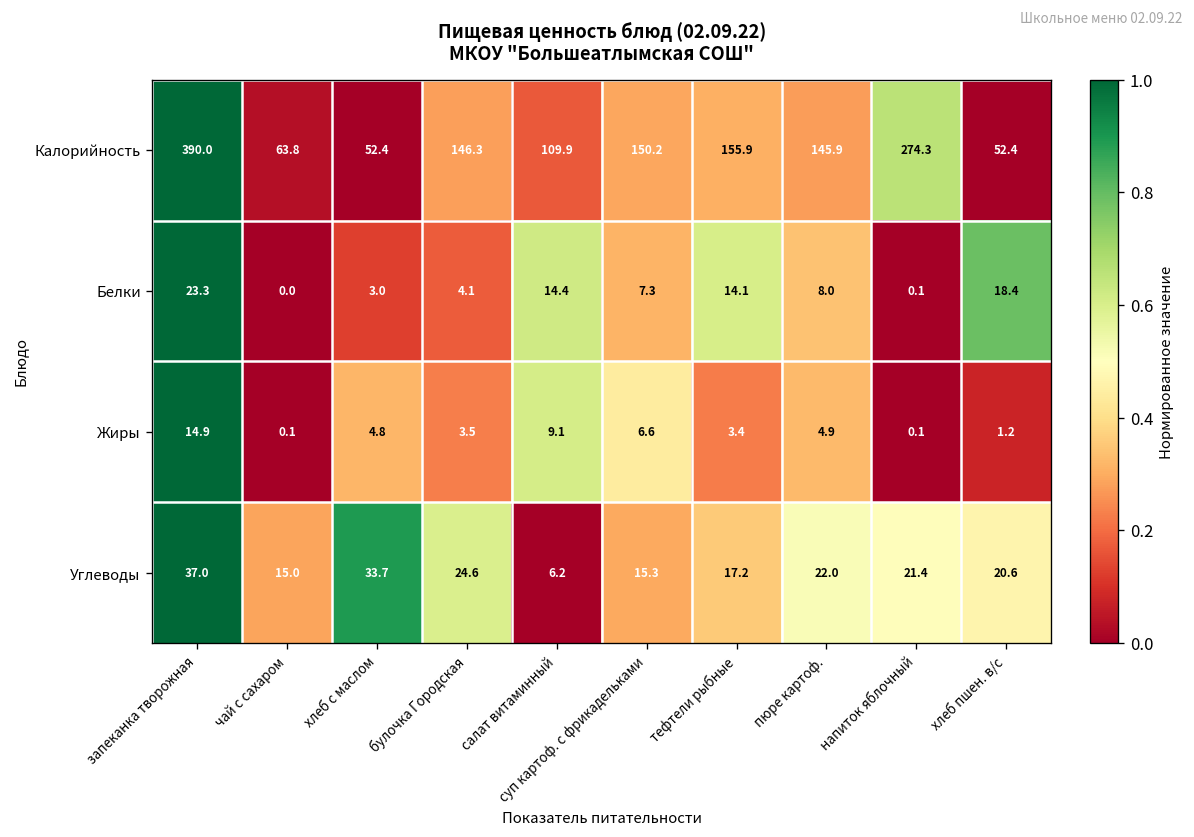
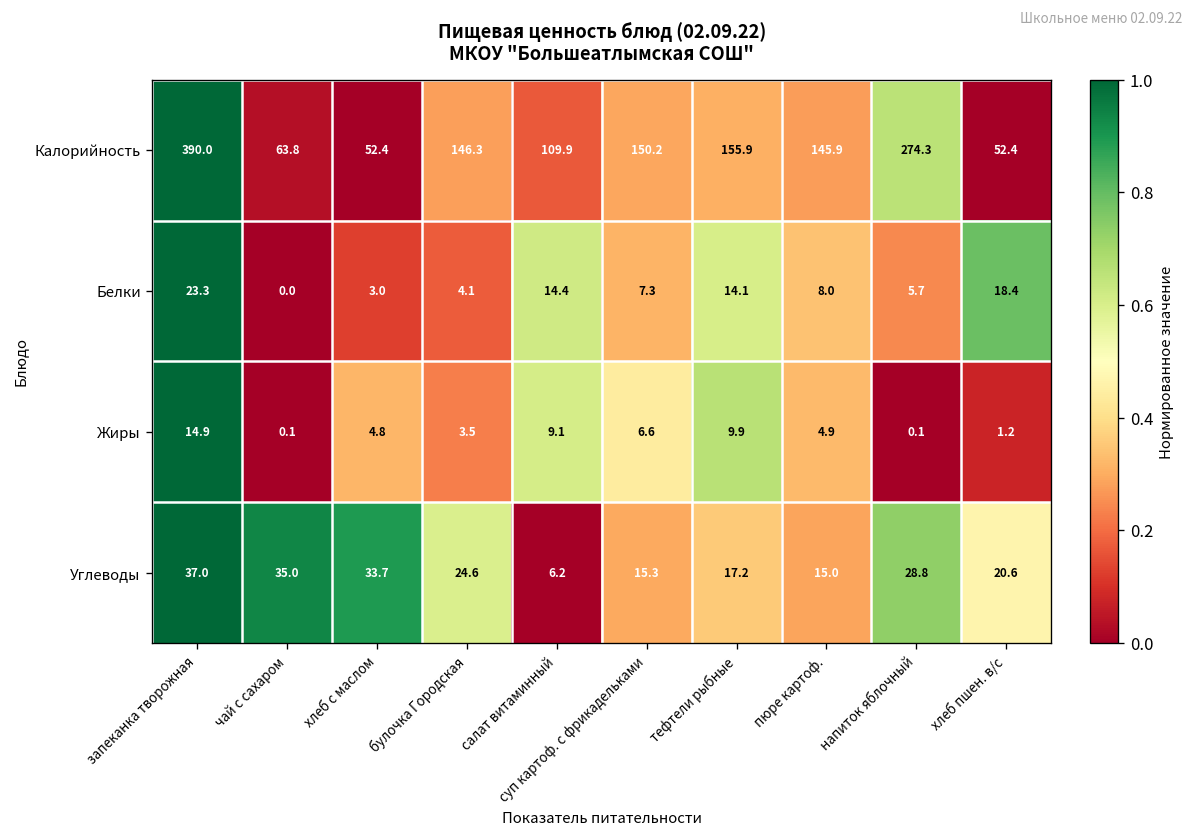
Белки, напиток яблочный: 0.1 -> 5.7
Жиры, тефтели рыбные: 3.4 -> 9.9
Углеводы, чай с сахаром: 15.0 -> 35.0
Углеводы, пюре картоф.: 22.0 -> 15.0
Углеводы, напиток яблочный: 21.4 -> 28.8
